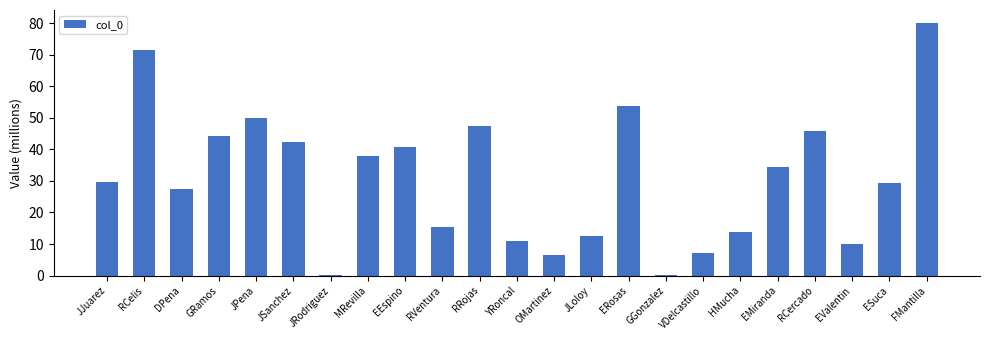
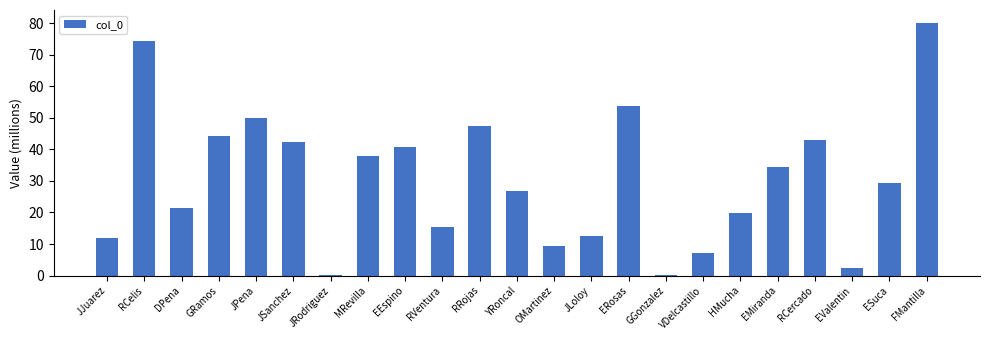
JJuarez: 30 -> 12
RCelis: 72 -> 74
DPena: 28 -> 22
YRoncal: 11 -> 27
OMartinez: 7 -> 9
HMucha: 14 -> 20
RCercado: 46 -> 43
EValentin: 10 -> 2
